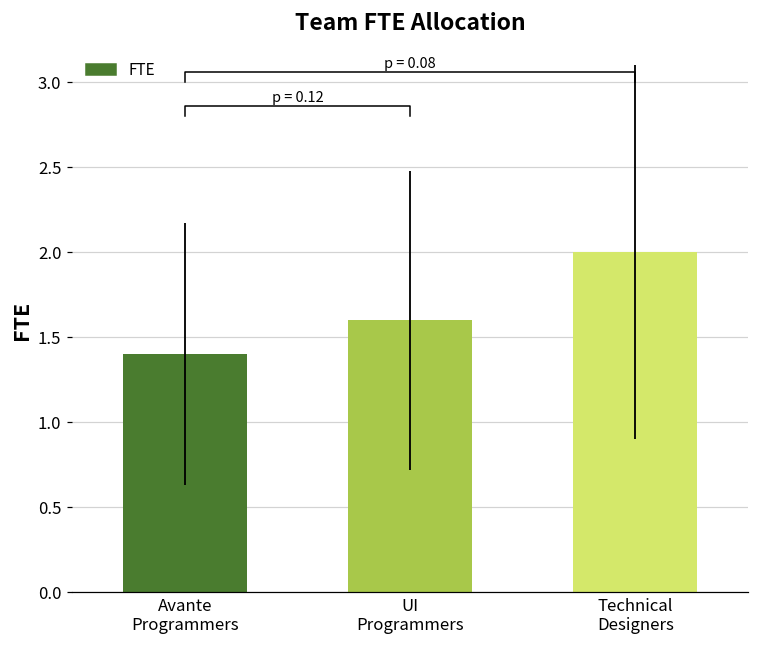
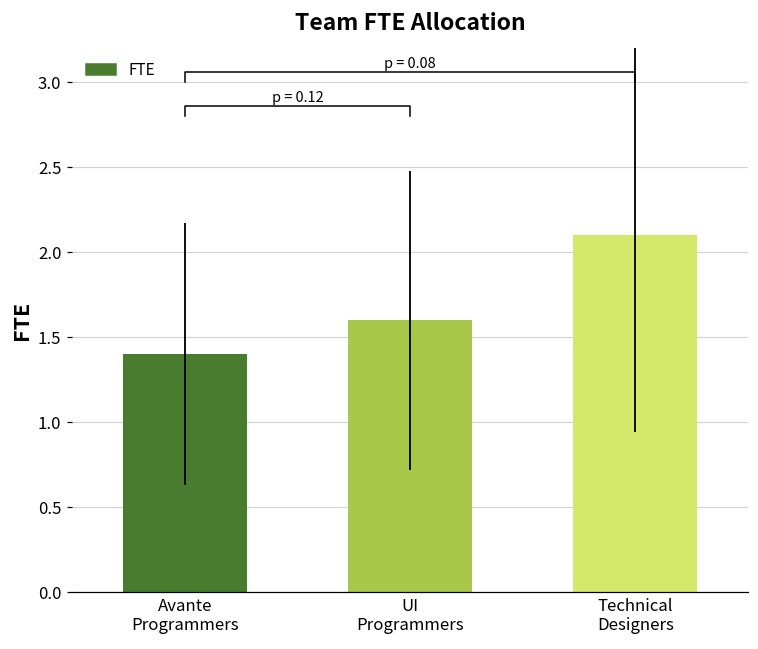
FTE, Technical Designers: 2.0 -> 2.1
